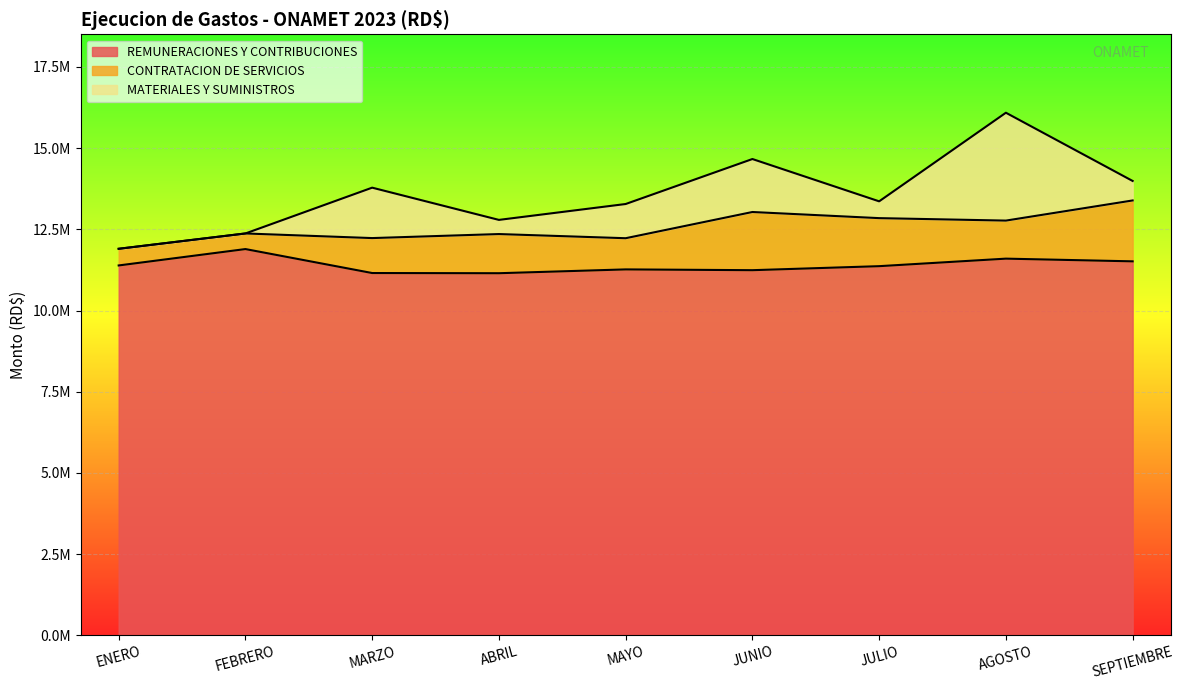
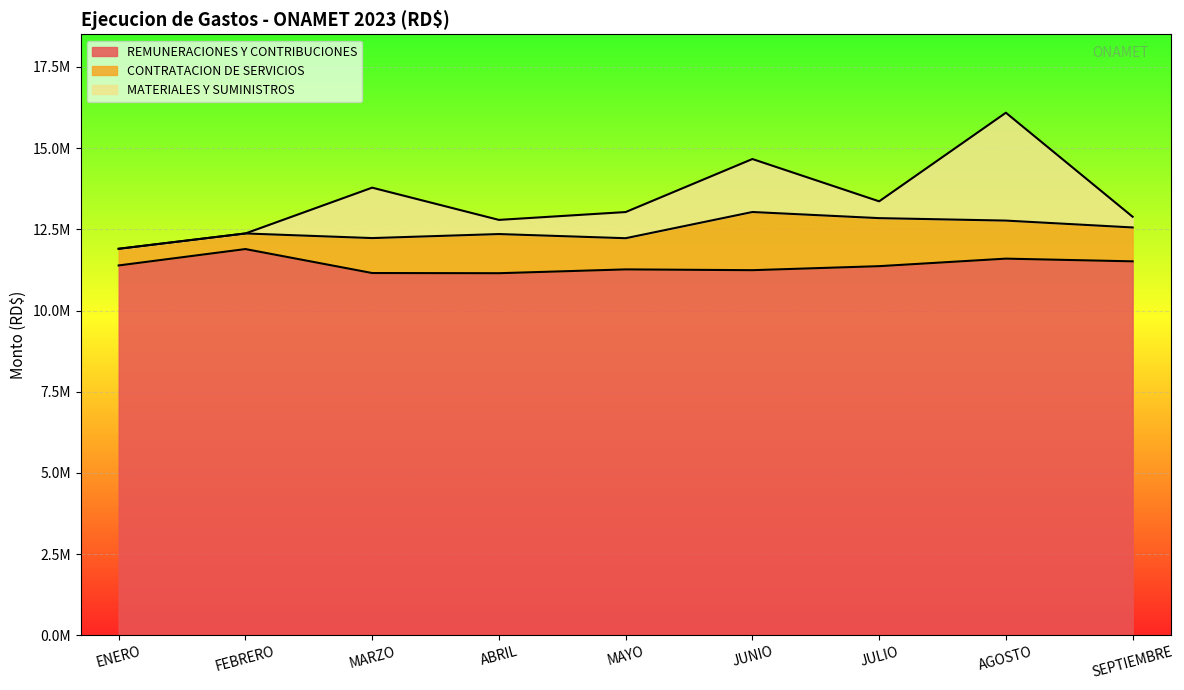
MATERIALES Y SUMINISTROS, MAYO: 1100000 -> 800000
CONTRATACION DE SERVICIOS, SEPTIEMBRE: 1900000 -> 1000000
MATERIALES Y SUMINISTROS, SEPTIEMBRE: 600000 -> 300000
